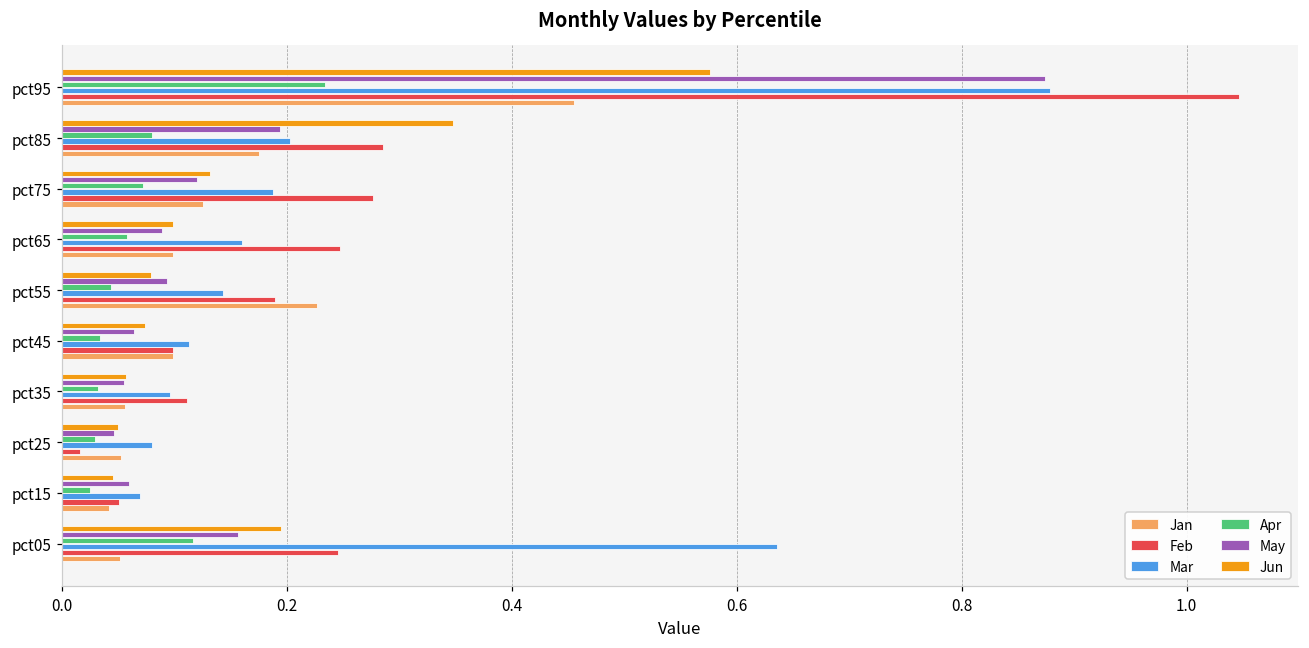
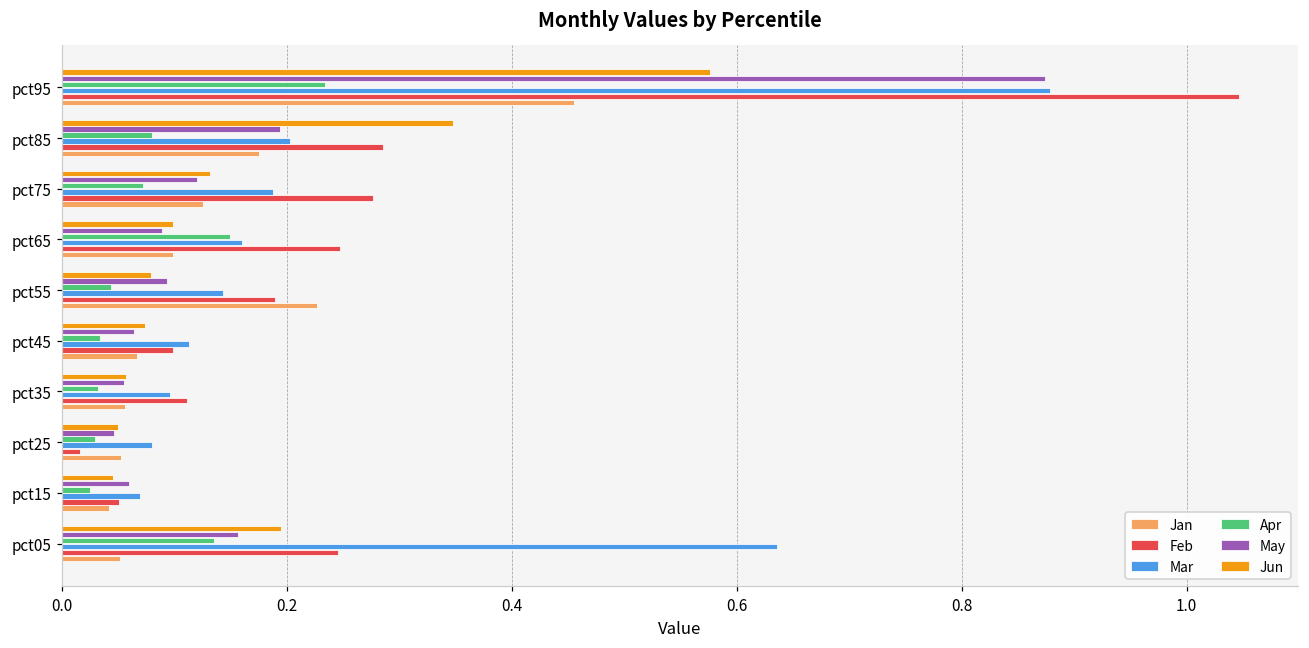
Apr, pct65: 0.058 -> 0.149
Jan, pct45: 0.098 -> 0.067
Apr, pct05: 0.116 -> 0.135
